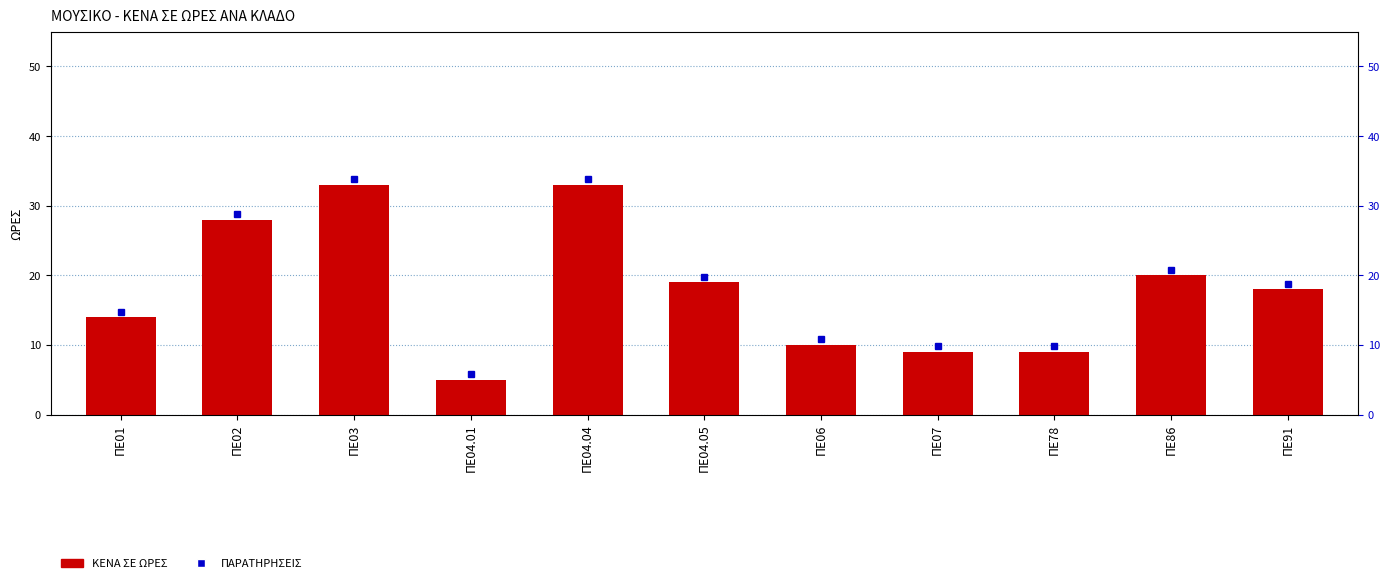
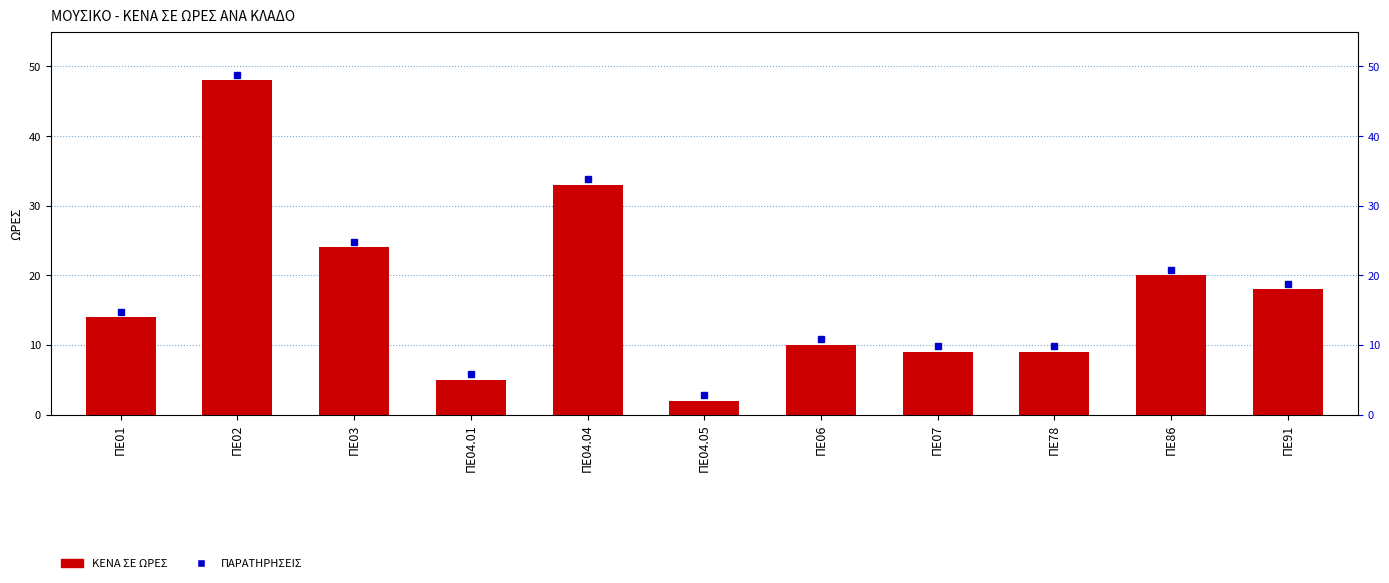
ΚΕΝΑ ΣΕ ΩΡΕΣ, ΠΕ02: 28 -> 48
ΚΕΝΑ ΣΕ ΩΡΕΣ, ΠΕ03: 33 -> 24
ΚΕΝΑ ΣΕ ΩΡΕΣ, ΠΕ04.05: 19 -> 2
